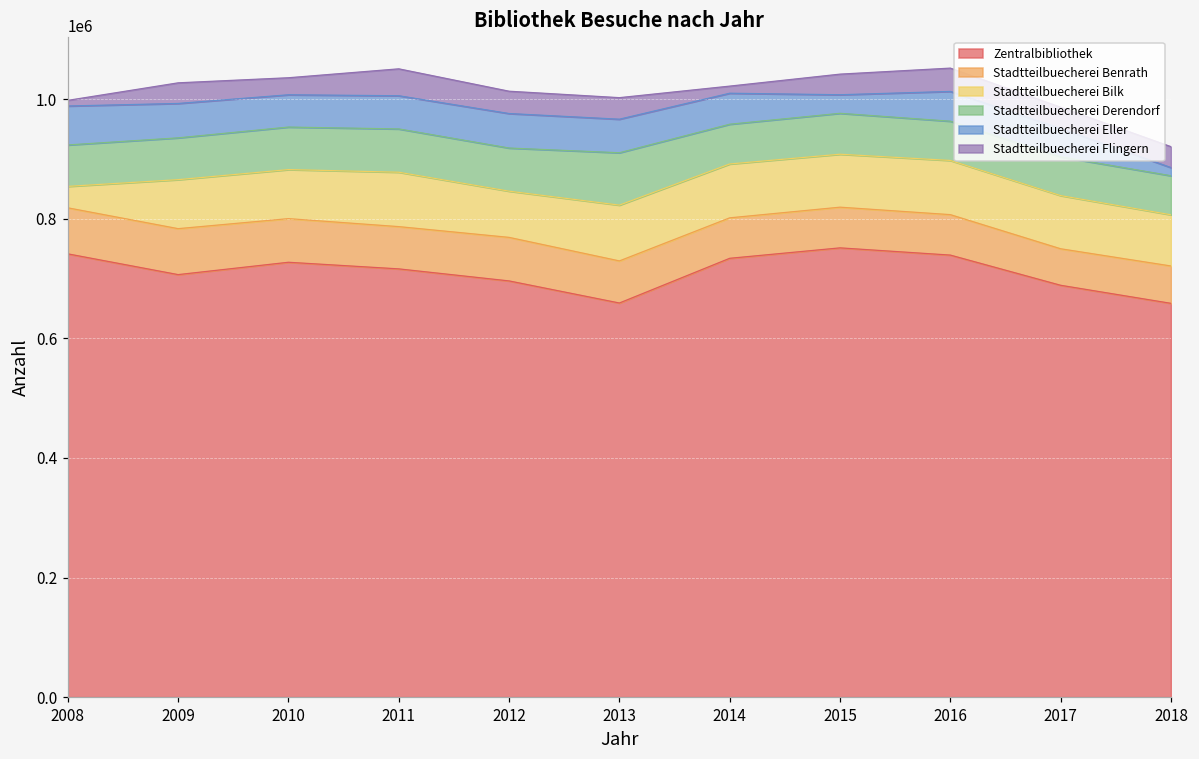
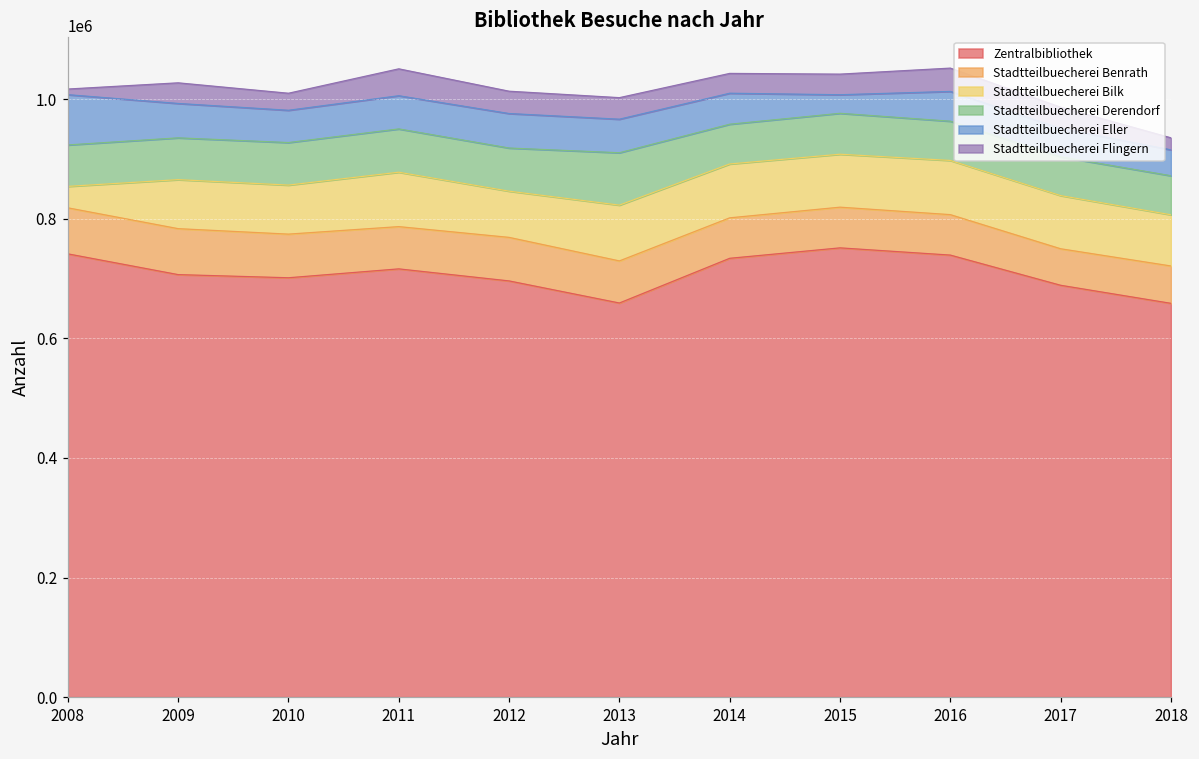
Stadtteilbuecherei Eller, 2008: 70000 -> 80000
Zentralbibliothek, 2010: 730000 -> 700000
Stadtteilbuecherei Flingern, 2014: 10000 -> 30000
Stadtteilbuecherei Eller, 2018: 10000 -> 40000
Stadtteilbuecherei Flingern, 2018: 30000 -> 20000
